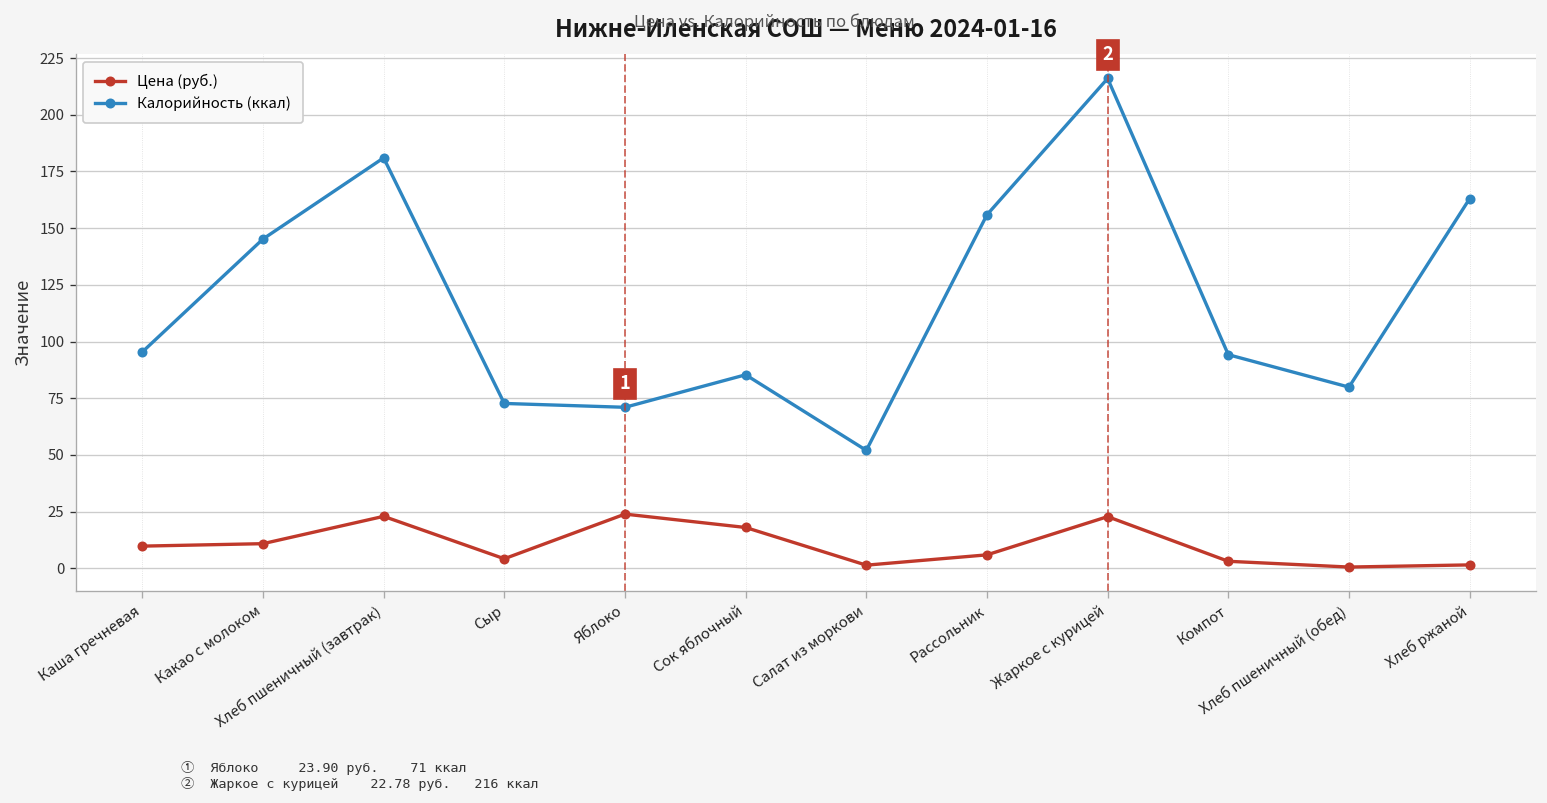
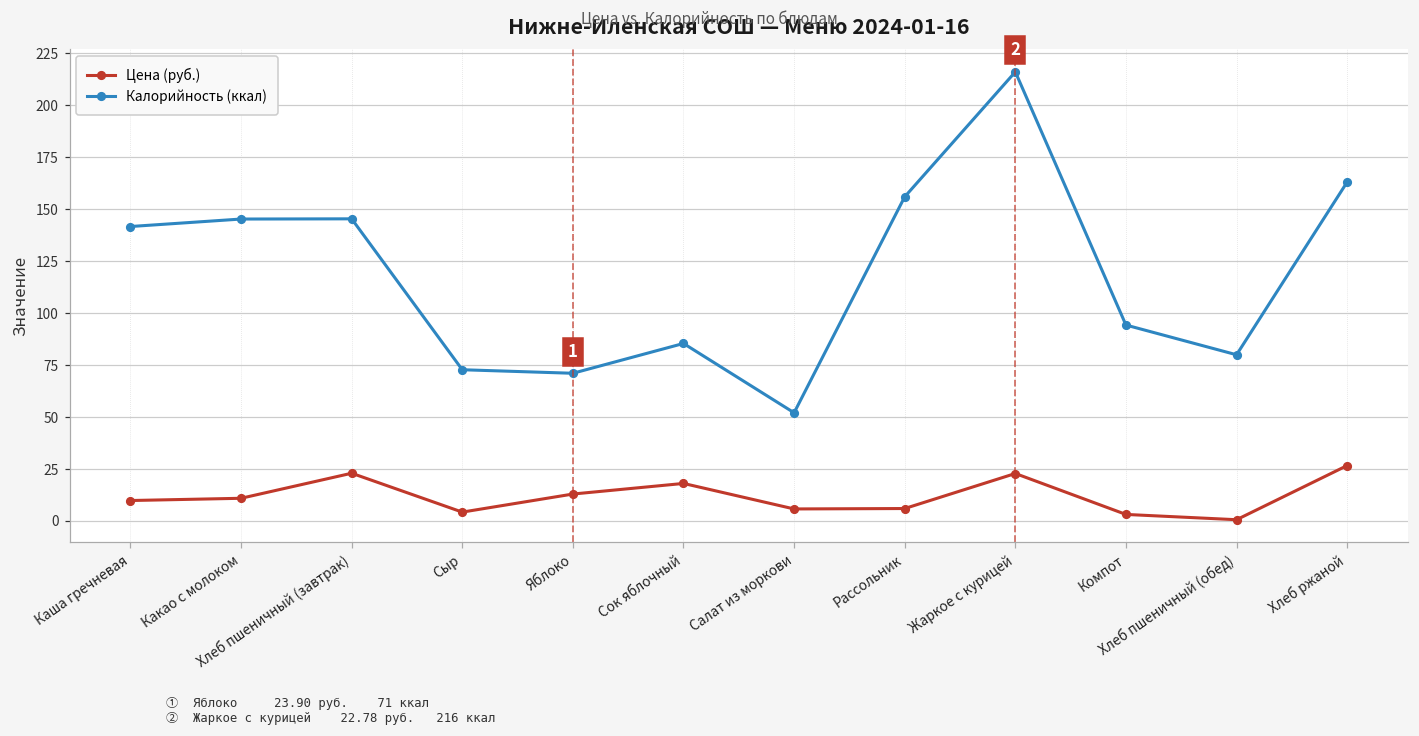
Калорийность (ккал), Каша гречневая: 95 -> 142
Калорийность (ккал), Хлеб пшеничный (завтрак): 181 -> 145
Цена (руб.), Яблоко: 24 -> 13
Цена (руб.), Салат из моркови: 1 -> 6
Цена (руб.), Хлеб ржаной: 2 -> 27
